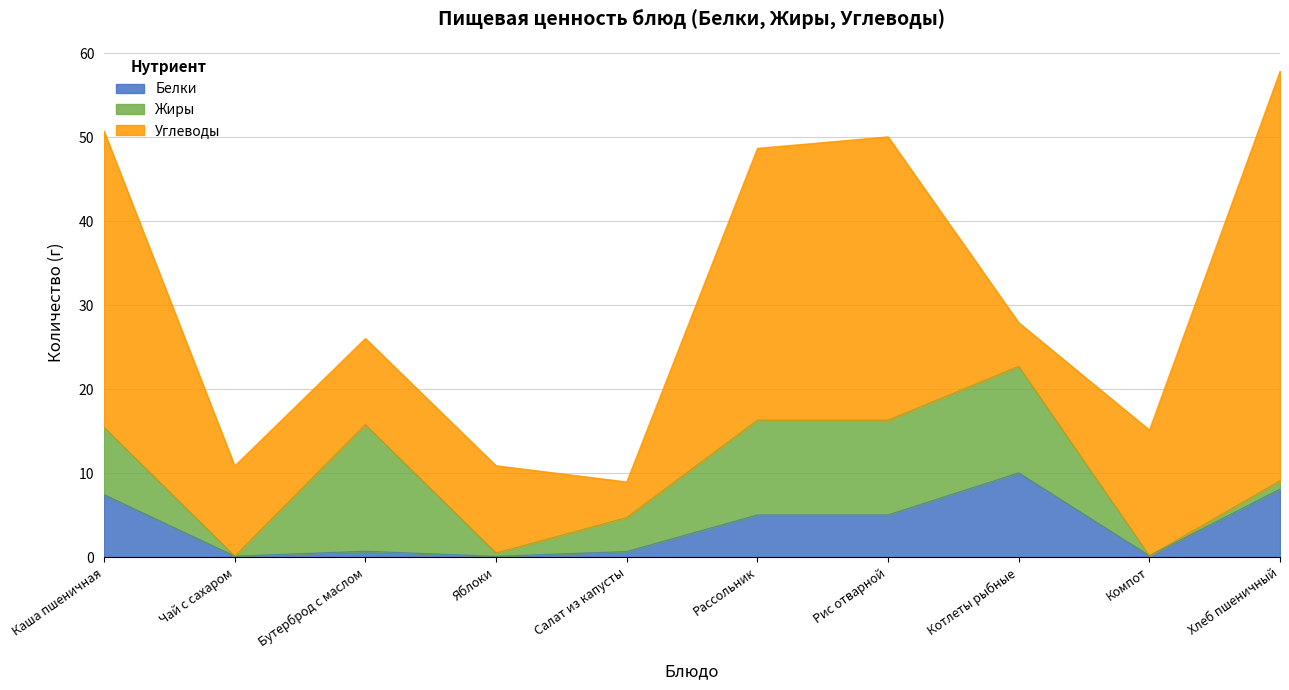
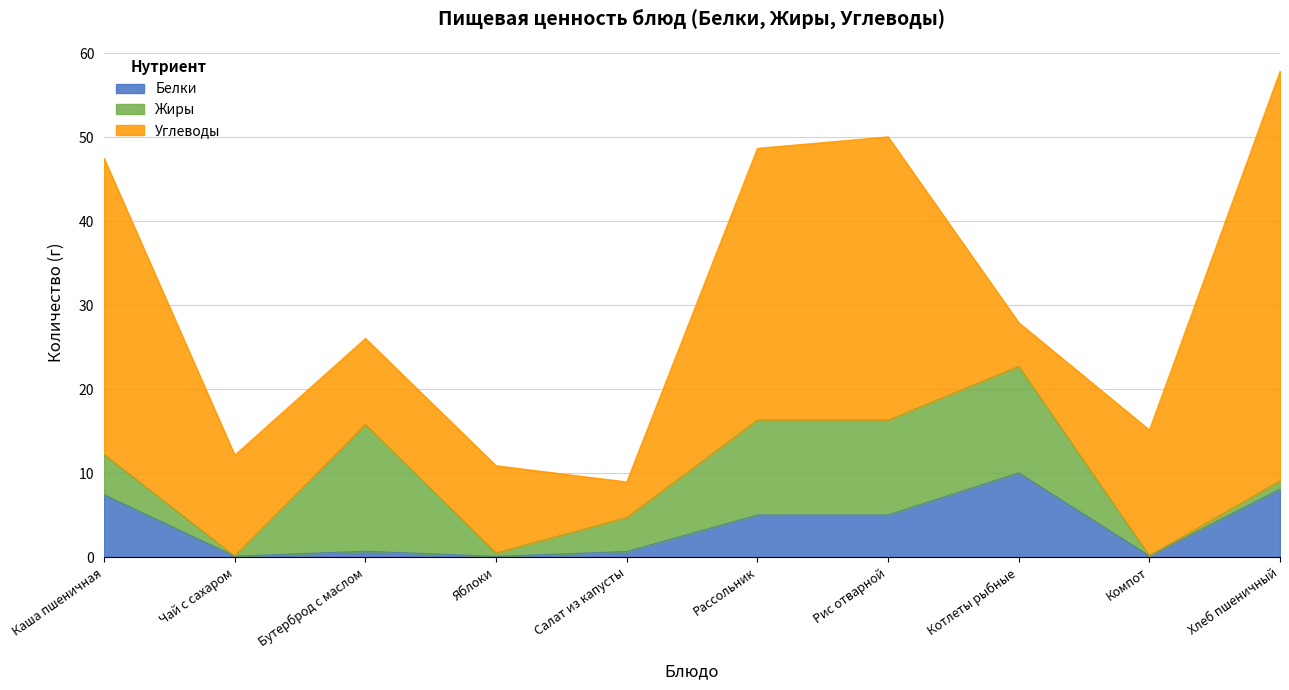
Жиры, Каша пшеничная: 8 -> 5
Углеводы, Чай с сахаром: 11 -> 12
